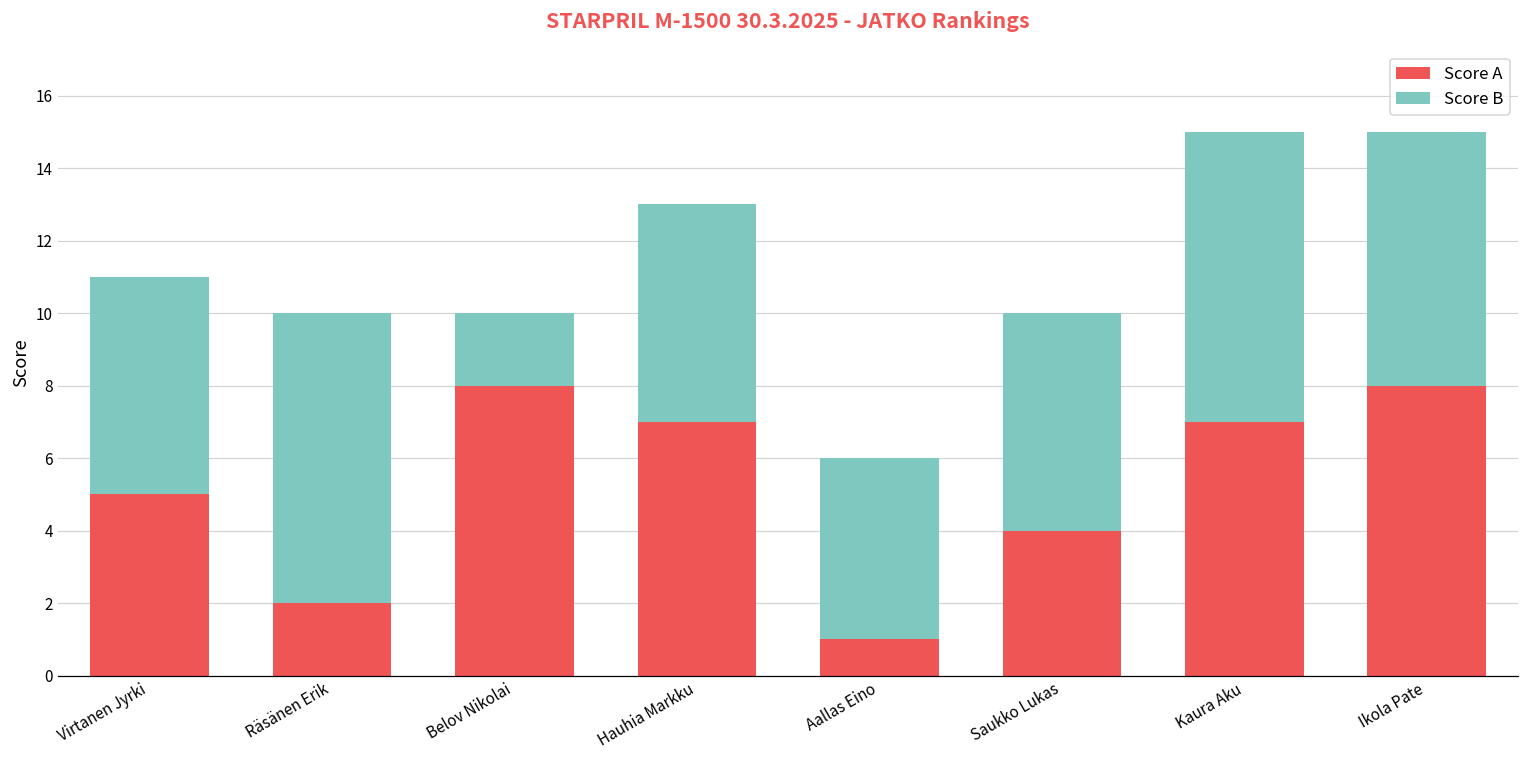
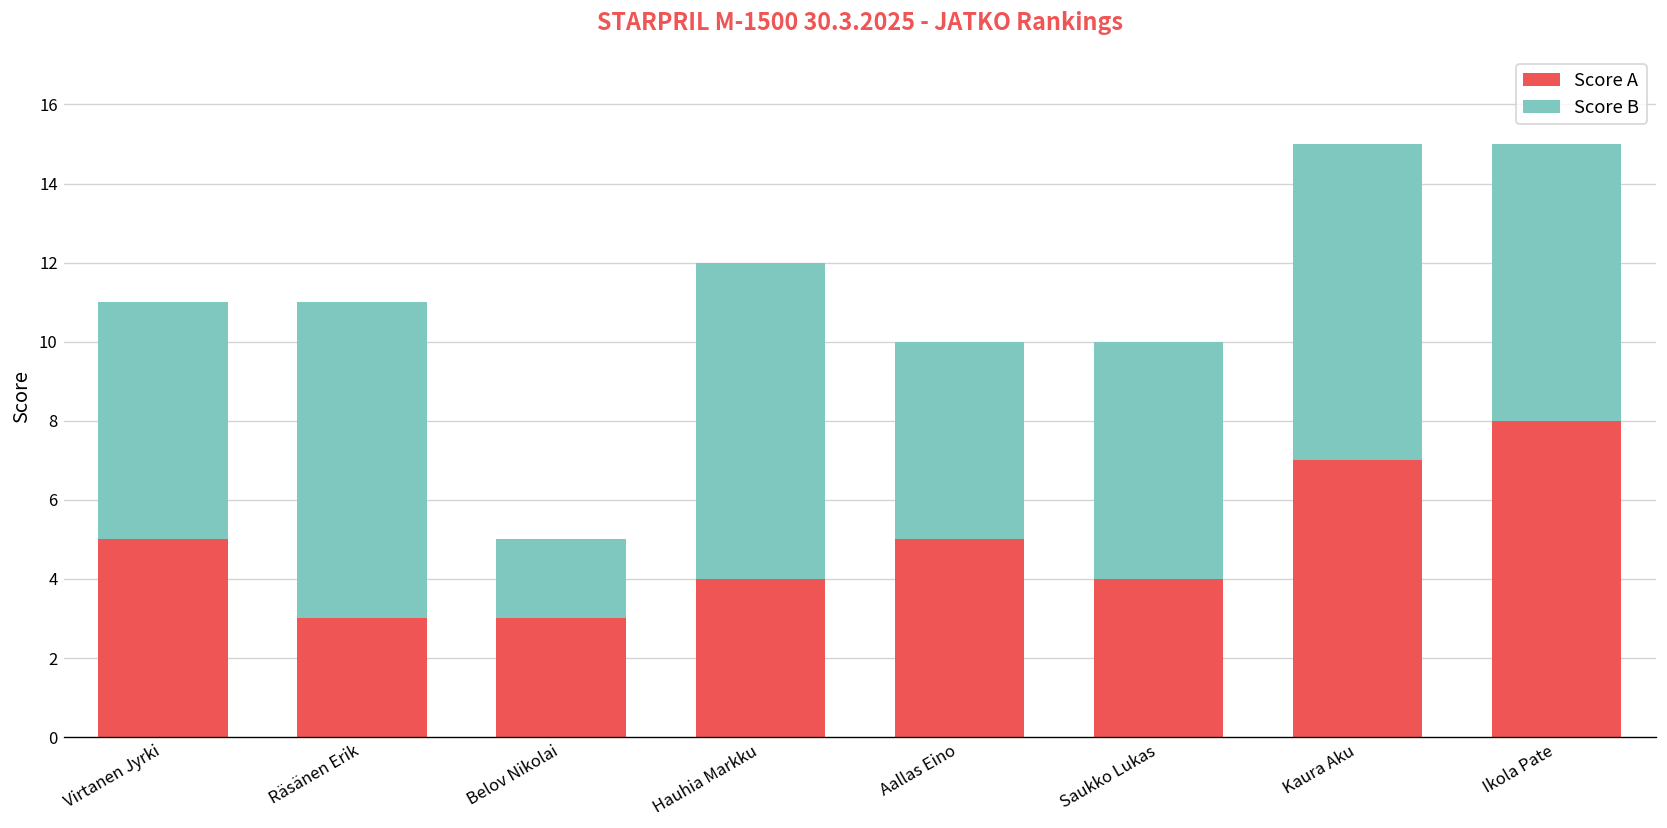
Score A, Räsänen Erik: 2 -> 3
Score A, Belov Nikolai: 8 -> 3
Score A, Hauhia Markku: 7 -> 4
Score B, Hauhia Markku: 6 -> 8
Score A, Aallas Eino: 1 -> 5
